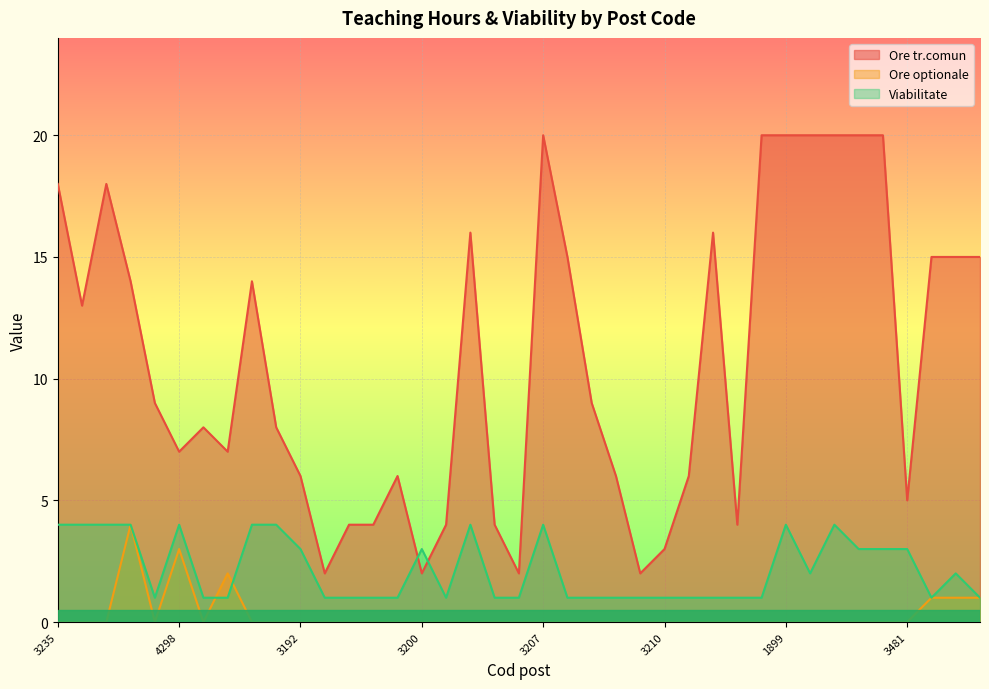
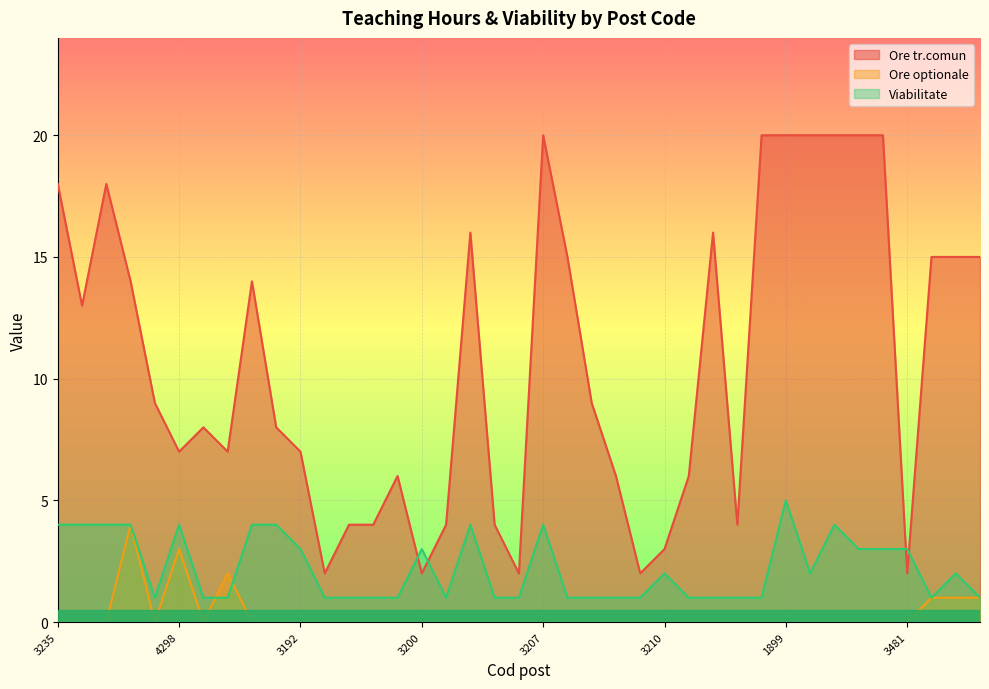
Ore tr.comun, 3192: 6 -> 7
Viabilitate, 3210: 1 -> 2
Viabilitate, 1899: 4 -> 5
Ore tr.comun, 3481: 5 -> 2
